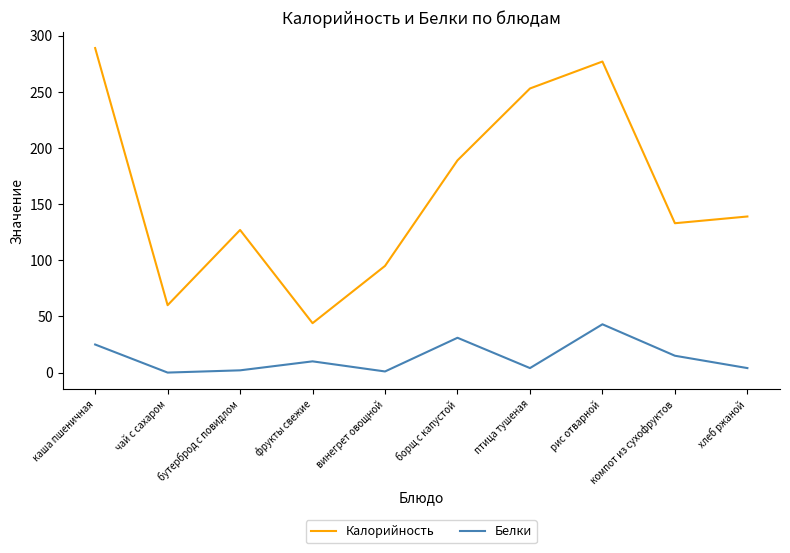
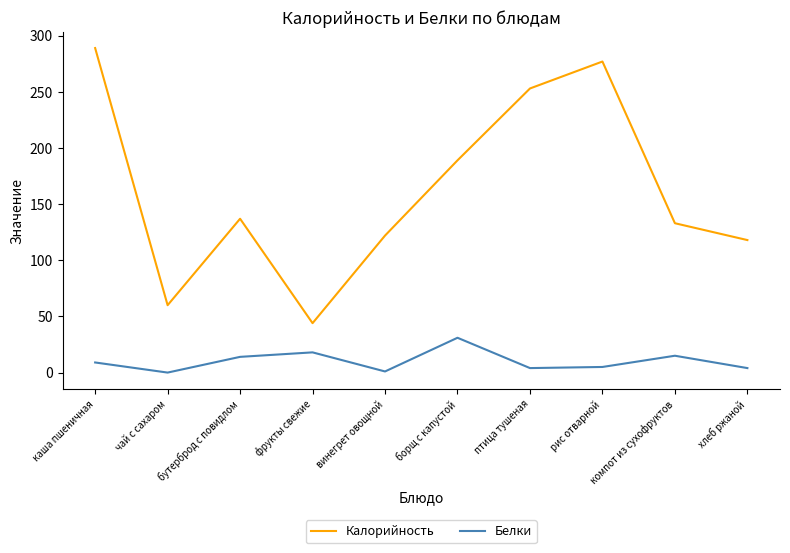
Белки, каша пшеничная: 25 -> 9
Калорийность, бутерброд с повидлом: 127 -> 137
Белки, бутерброд с повидлом: 2 -> 14
Белки, фрукты свежие: 10 -> 18
Калорийность, винегрет овощной: 95 -> 122
Белки, рис отварной: 43 -> 5
Калорийность, хлеб ржаной: 139 -> 118
